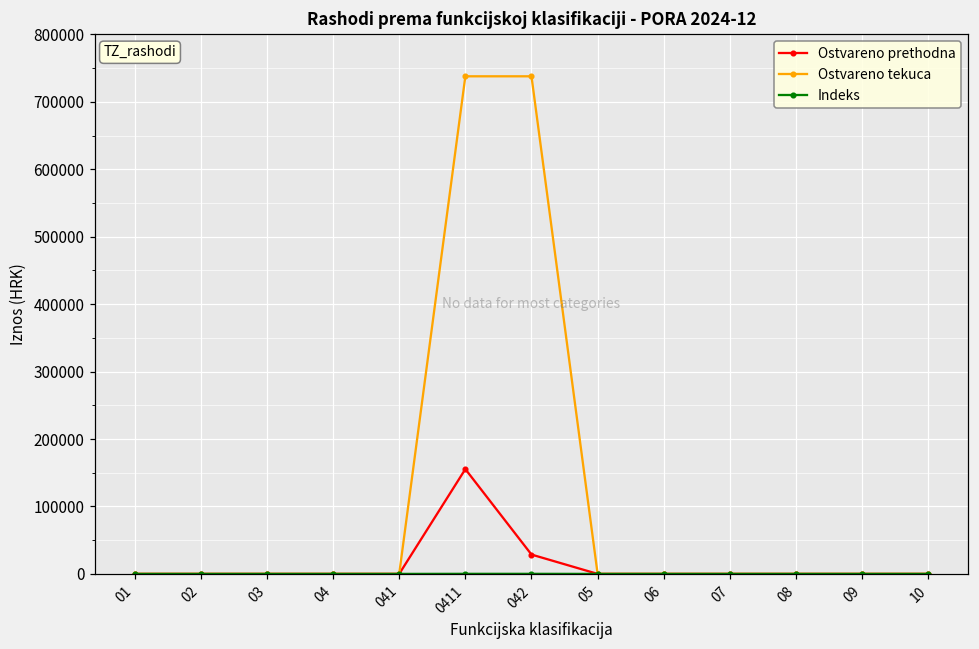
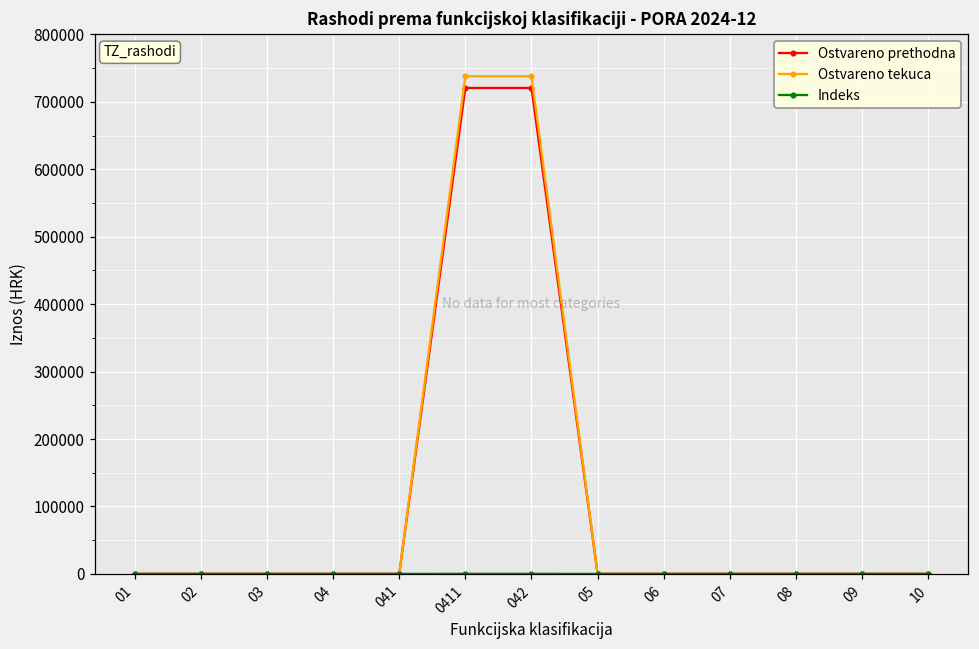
Ostvareno prethodna, 0411: 160000 -> 720000
Ostvareno prethodna, 042: 30000 -> 720000
